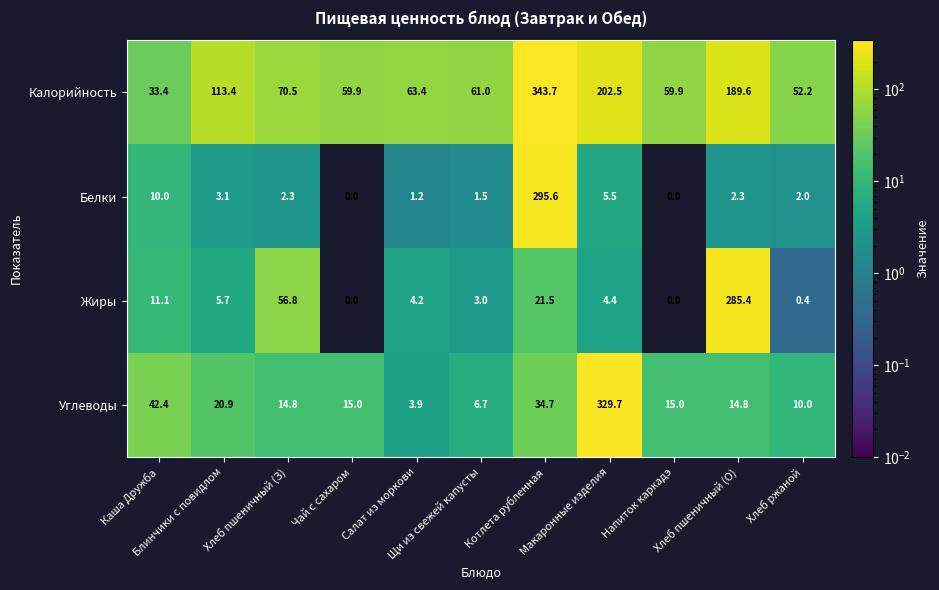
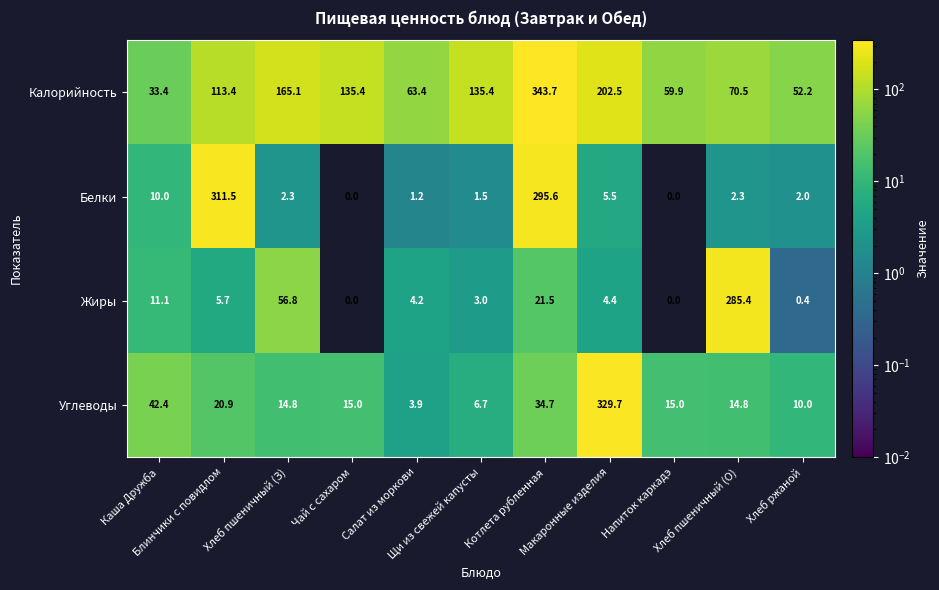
Калорийность, Хлеб пшеничный (З): 70.5 -> 165.1
Калорийность, Чай с сахаром: 59.9 -> 135.4
Калорийность, Щи из свежей капусты: 61.0 -> 135.4
Калорийность, Хлеб пшеничный (О): 189.6 -> 70.5
Белки, Блинчики с повидлом: 3.1 -> 311.5
